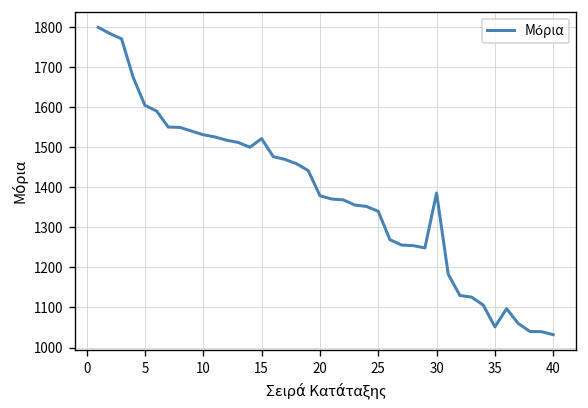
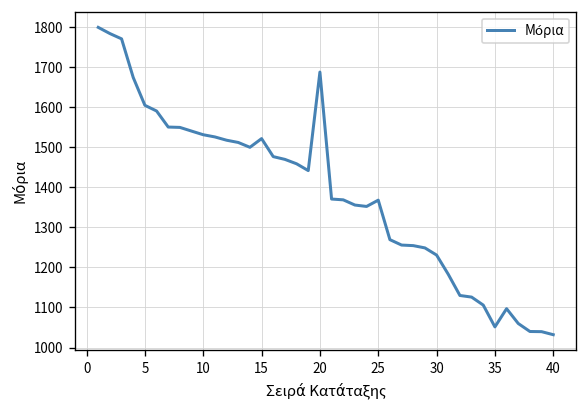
20: 1380 -> 1690
25: 1340 -> 1370
30: 1390 -> 1230
